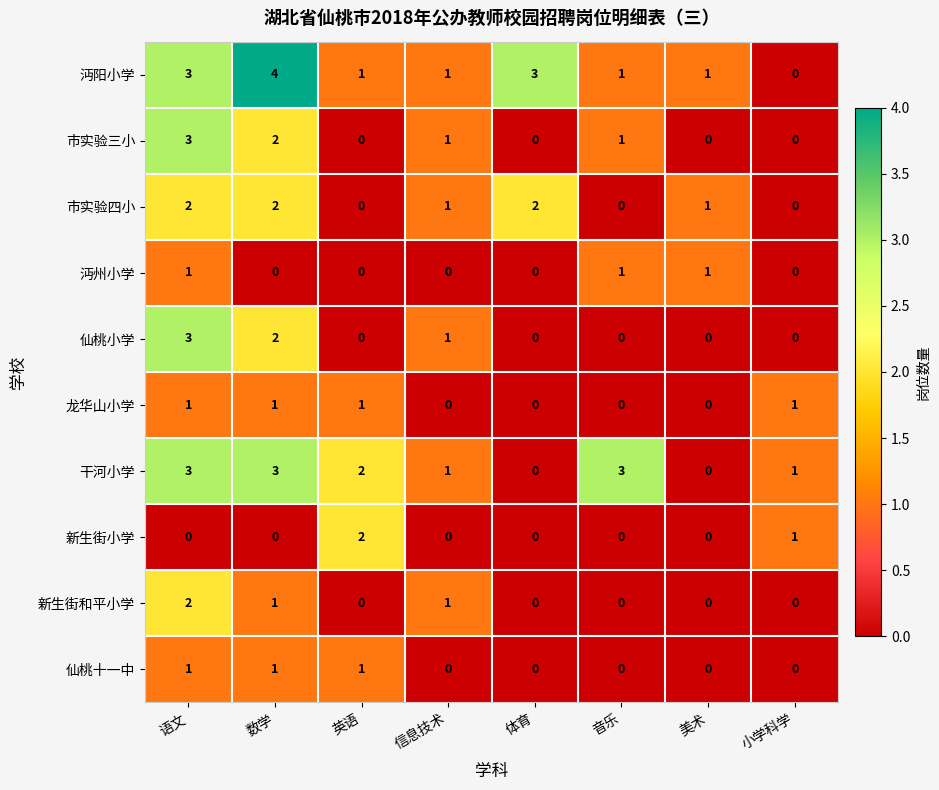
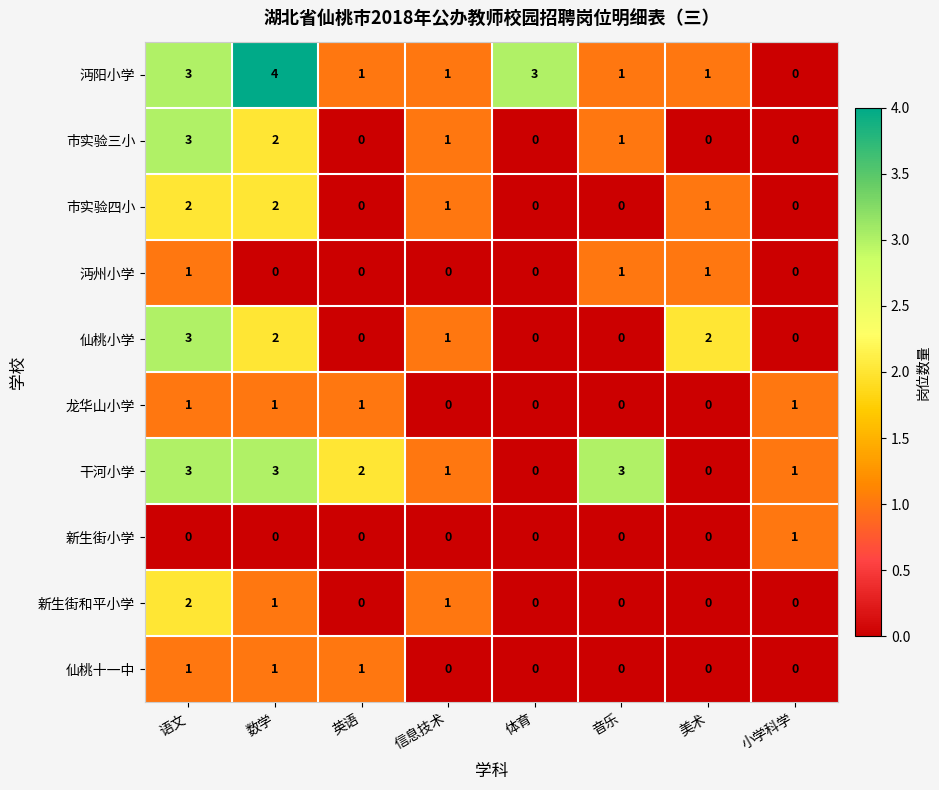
市实验四小, 体育: 2 -> 0
仙桃小学, 美术: 0 -> 2
新生街小学, 英语: 2 -> 0
